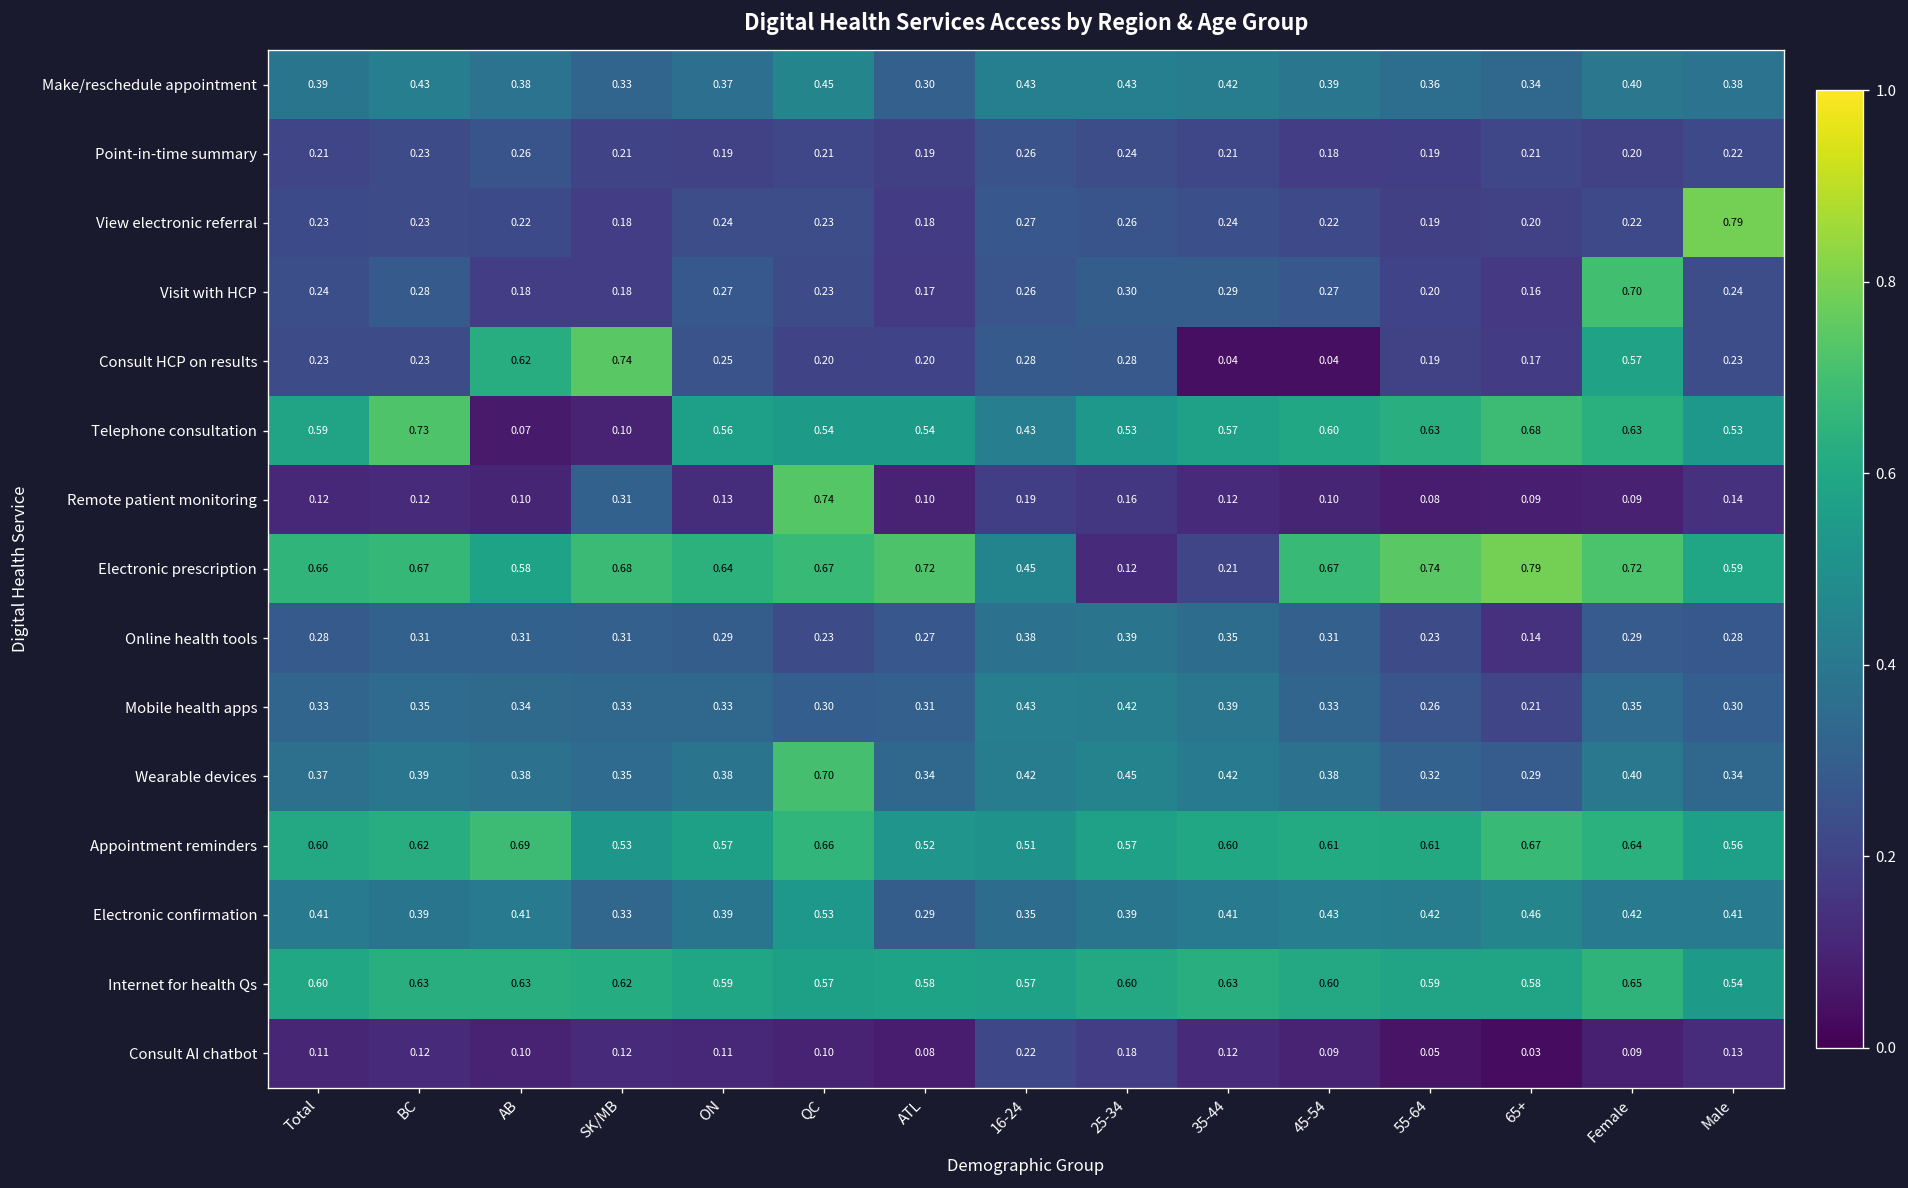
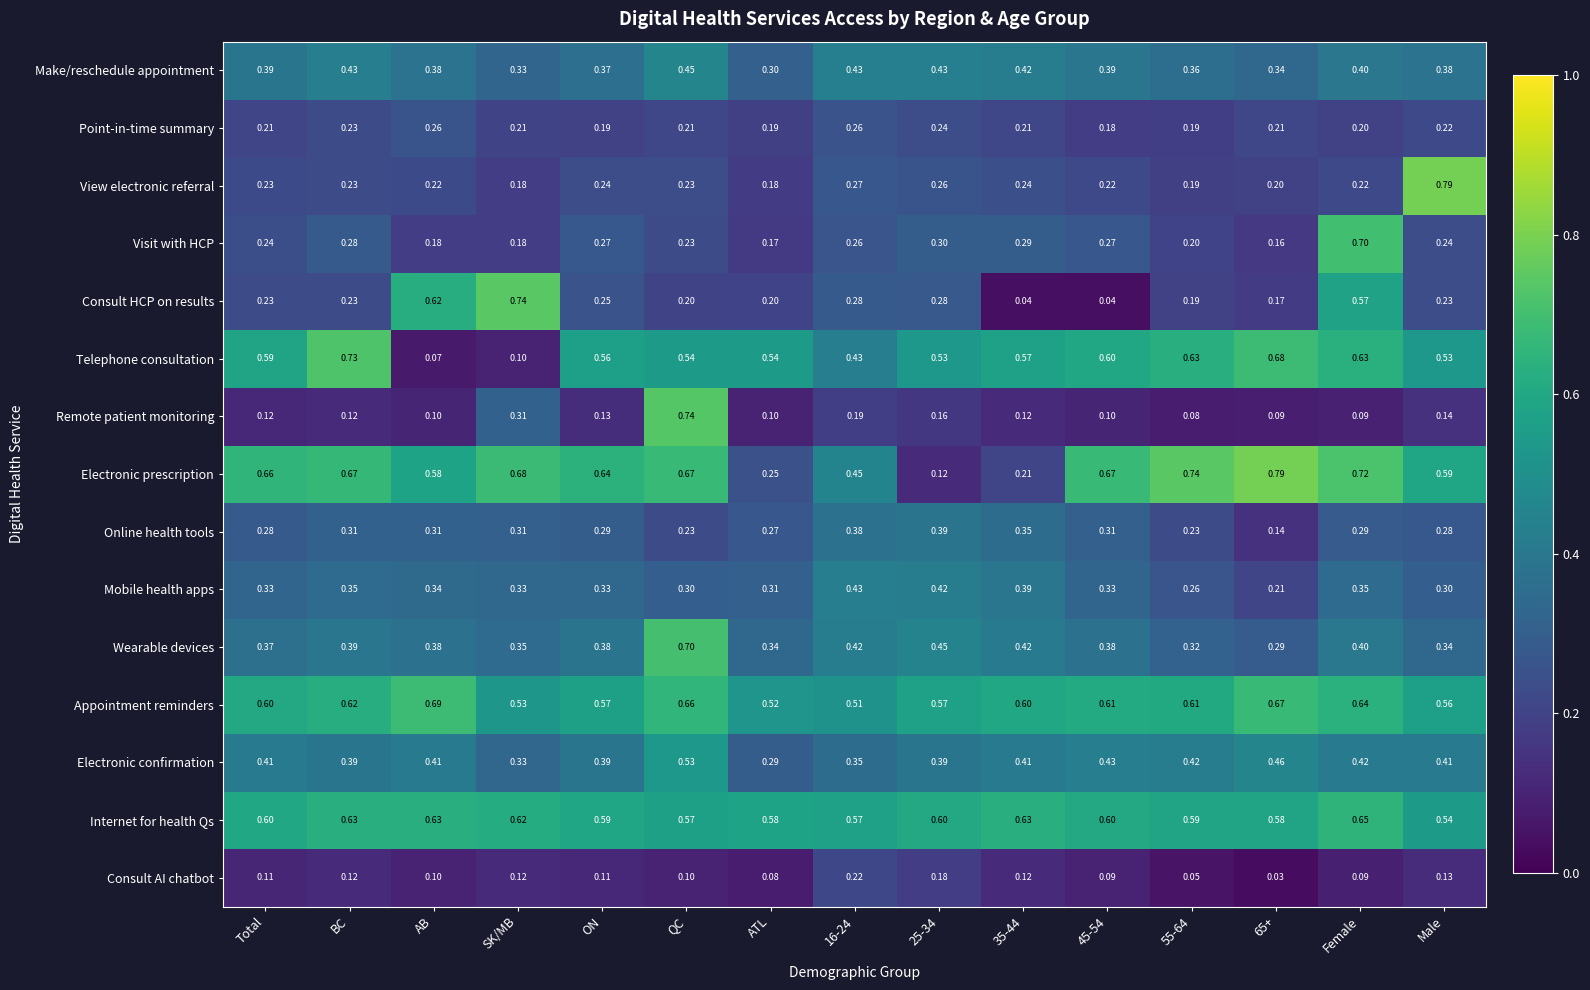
Electronic prescription, ATL: 0.72 -> 0.25
